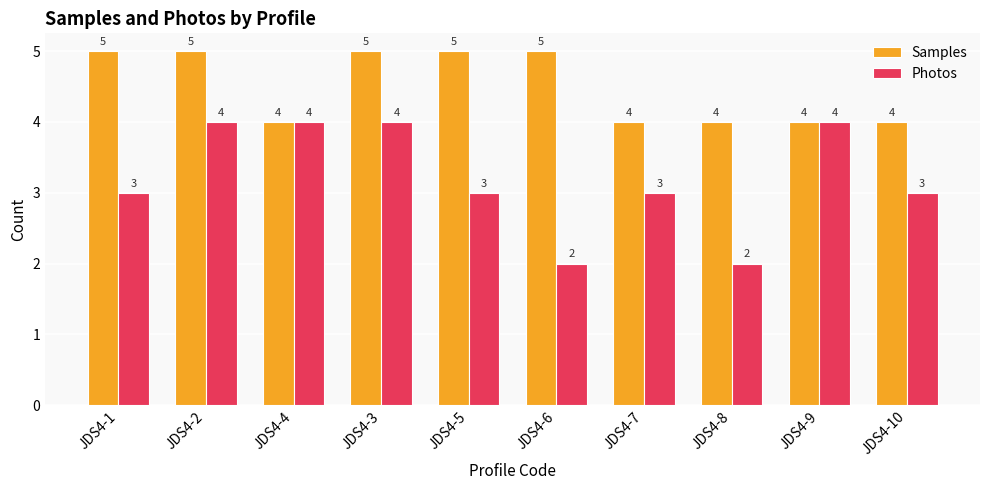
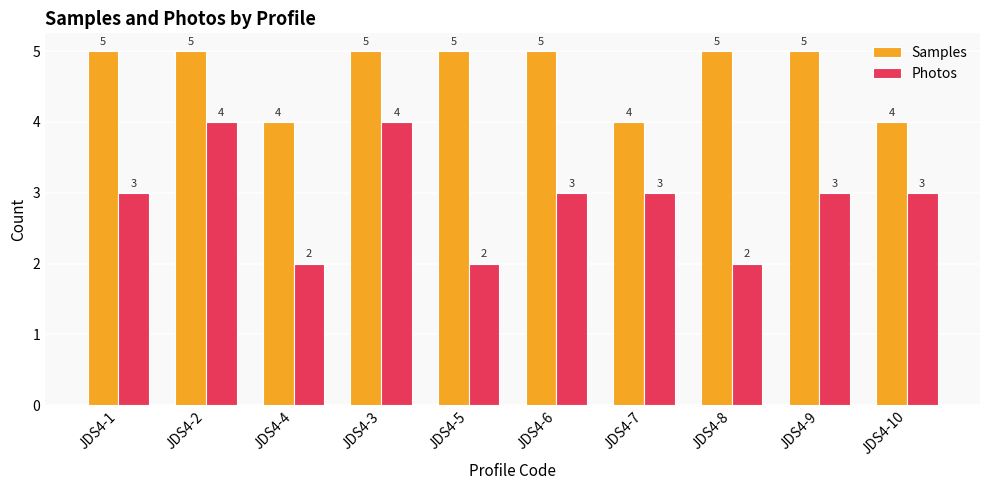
Photos, JDS4-4: 4 -> 2
Photos, JDS4-5: 3 -> 2
Photos, JDS4-6: 2 -> 3
Samples, JDS4-8: 4 -> 5
Samples, JDS4-9: 4 -> 5
Photos, JDS4-9: 4 -> 3
